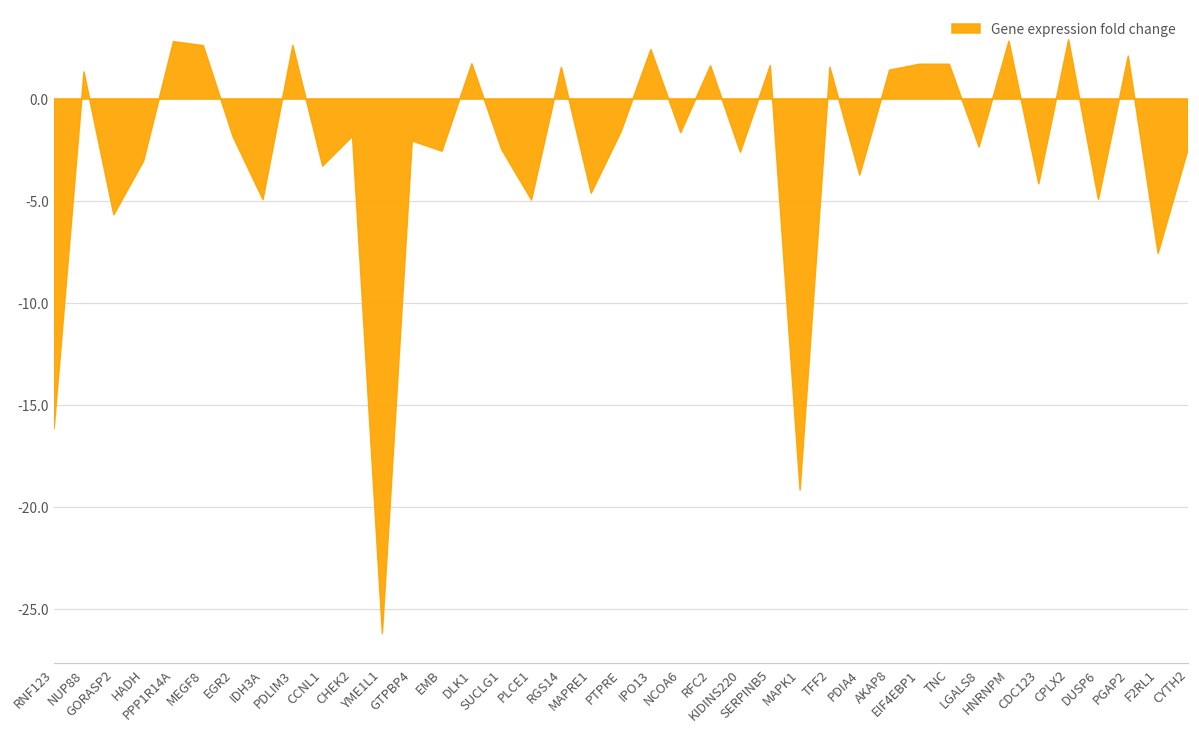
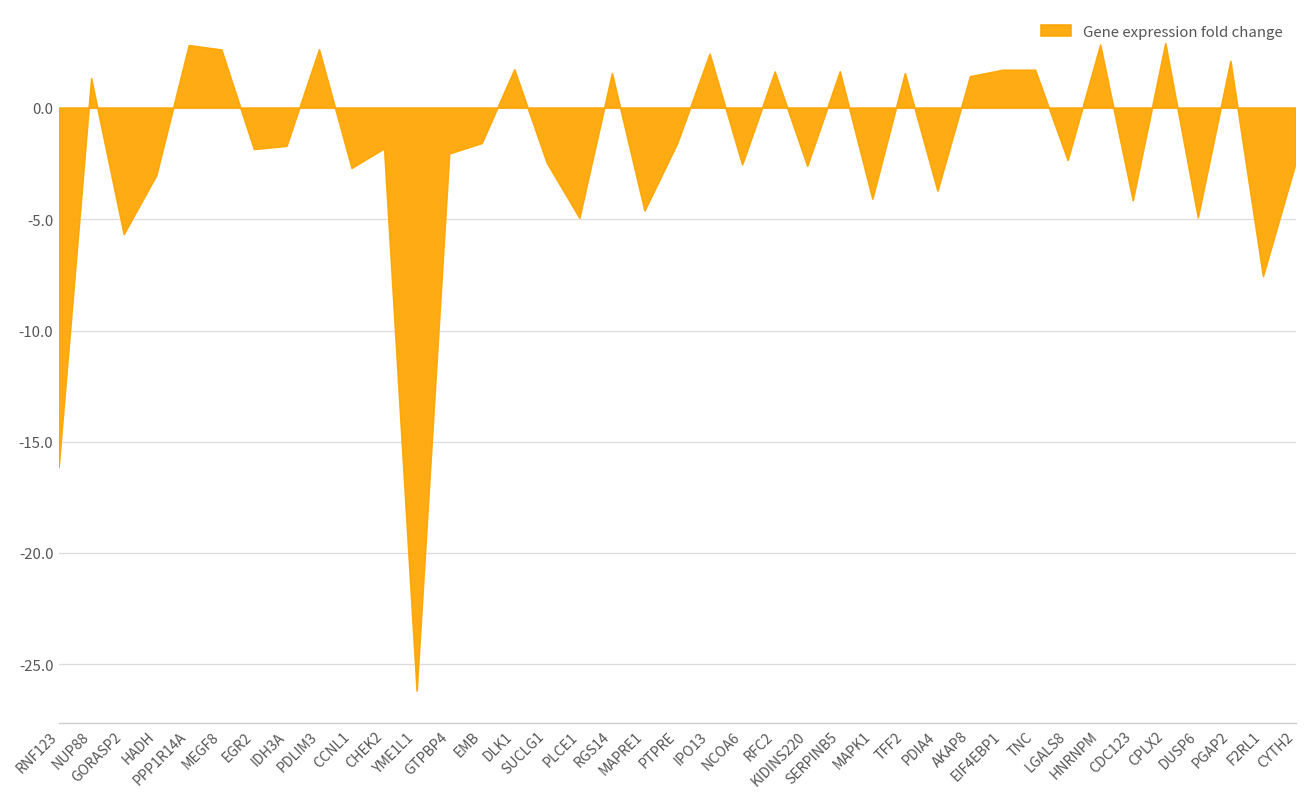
IDH3A: -4.9 -> -1.7
CCNL1: -3.3 -> -2.7
EMB: -2.6 -> -1.6
NCOA6: -1.7 -> -2.6
MAPK1: -19.2 -> -4.1
